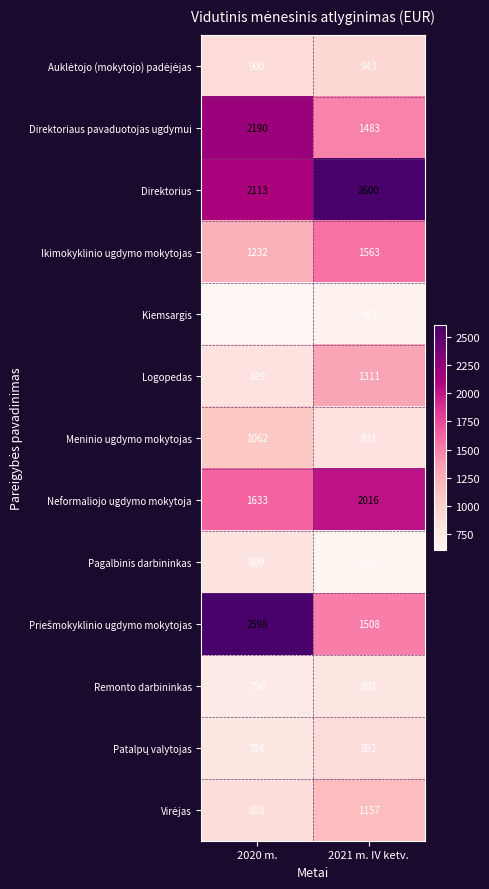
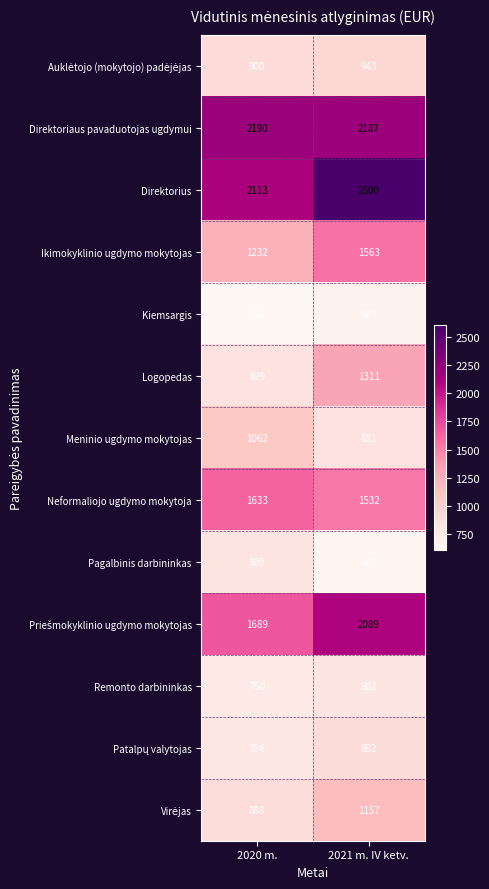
Direktoriaus pavaduotojas ugdymui, 2021 m. IV ketv.: 1483 -> 2187
Neformaliojo ugdymo mokytoja, 2021 m. IV ketv.: 2016 -> 1532
Priešmokyklinio ugdymo mokytojas, 2020 m.: 2598 -> 1689
Priešmokyklinio ugdymo mokytojas, 2021 m. IV ketv.: 1508 -> 2089
